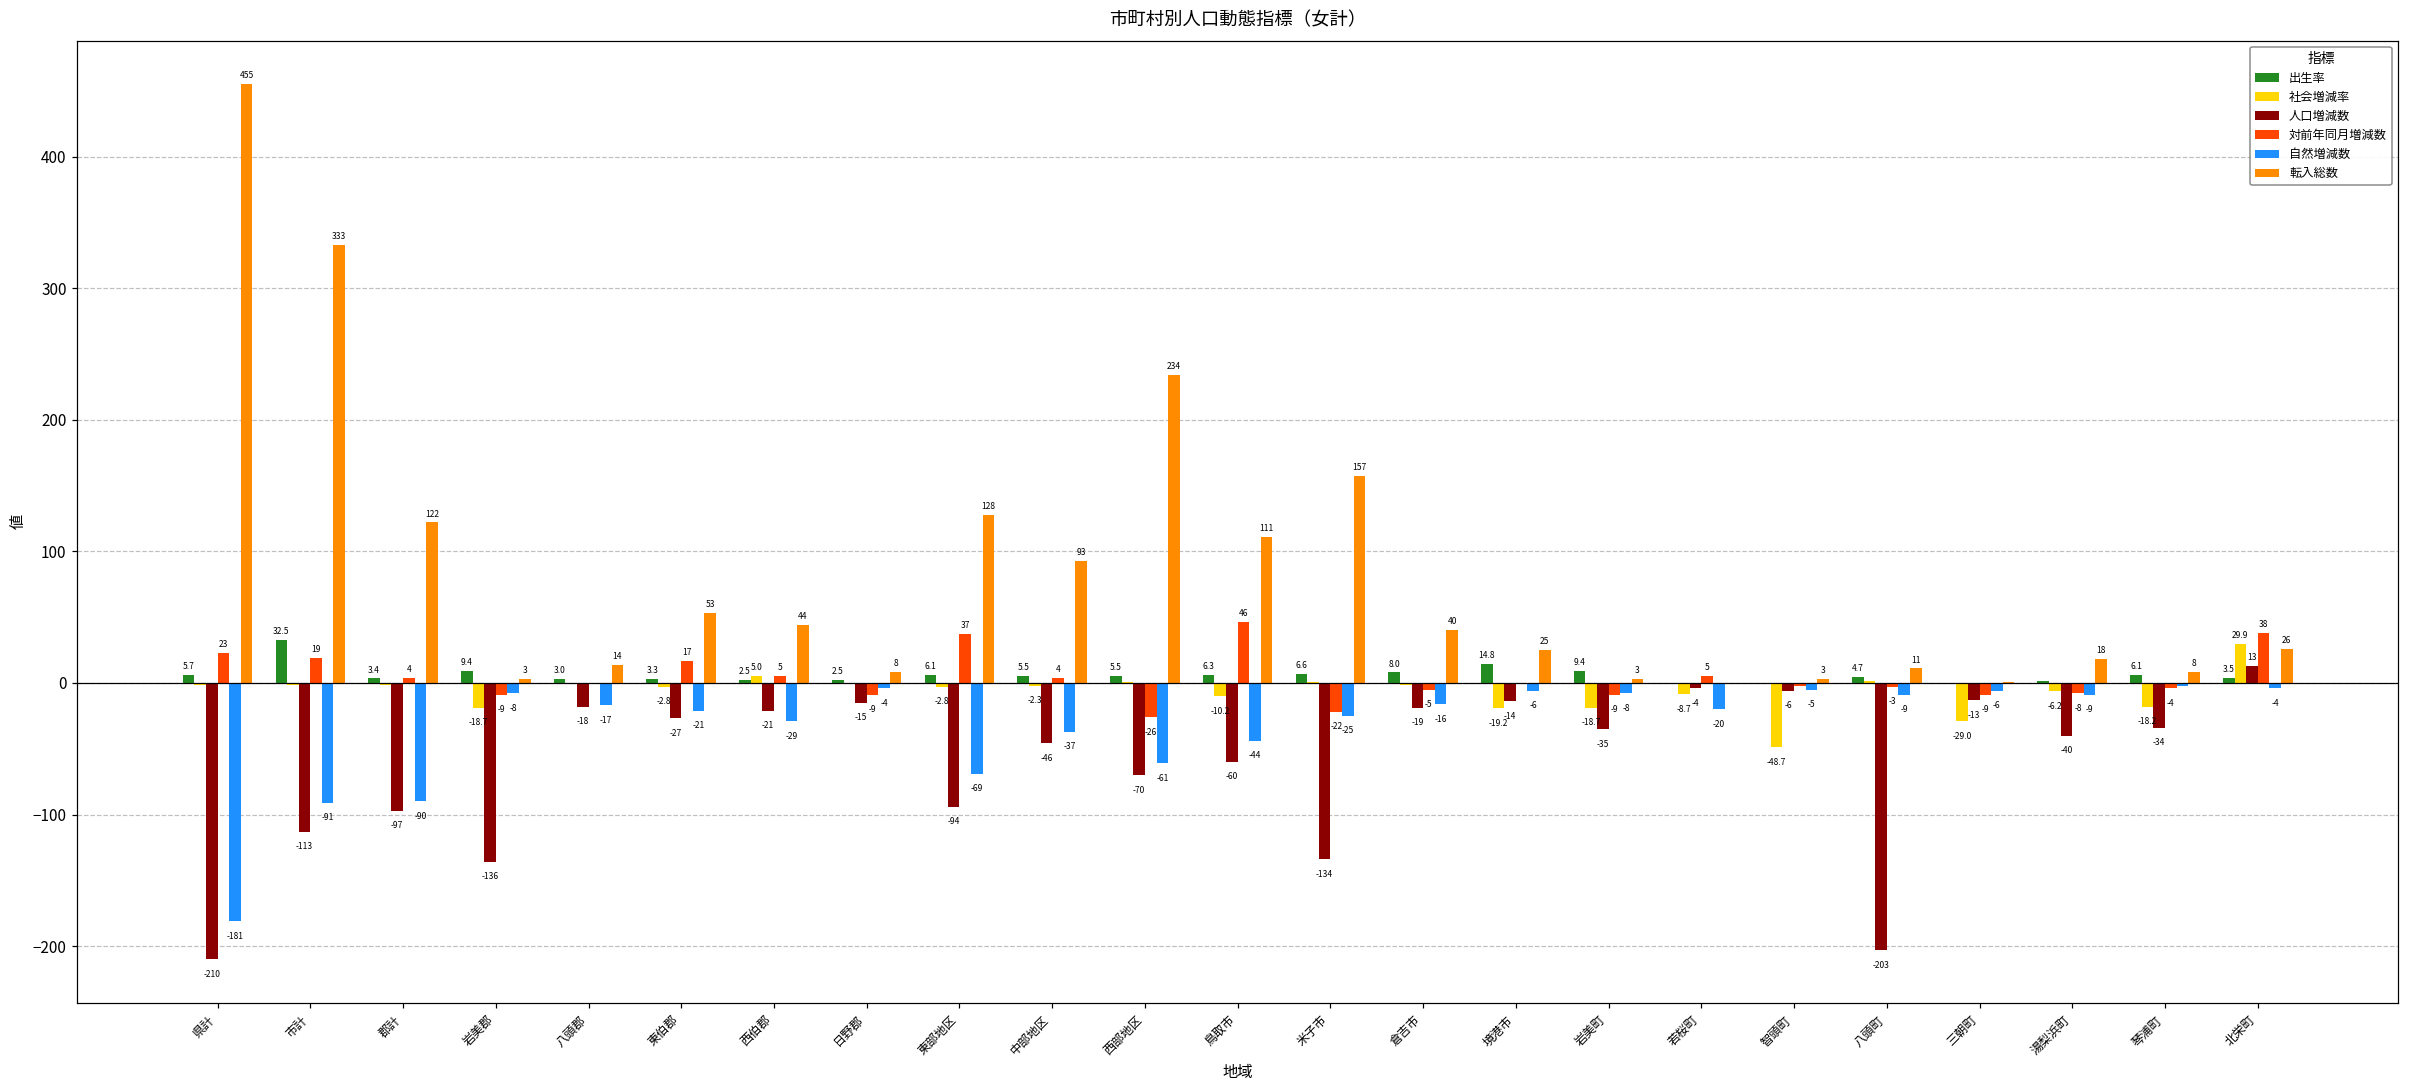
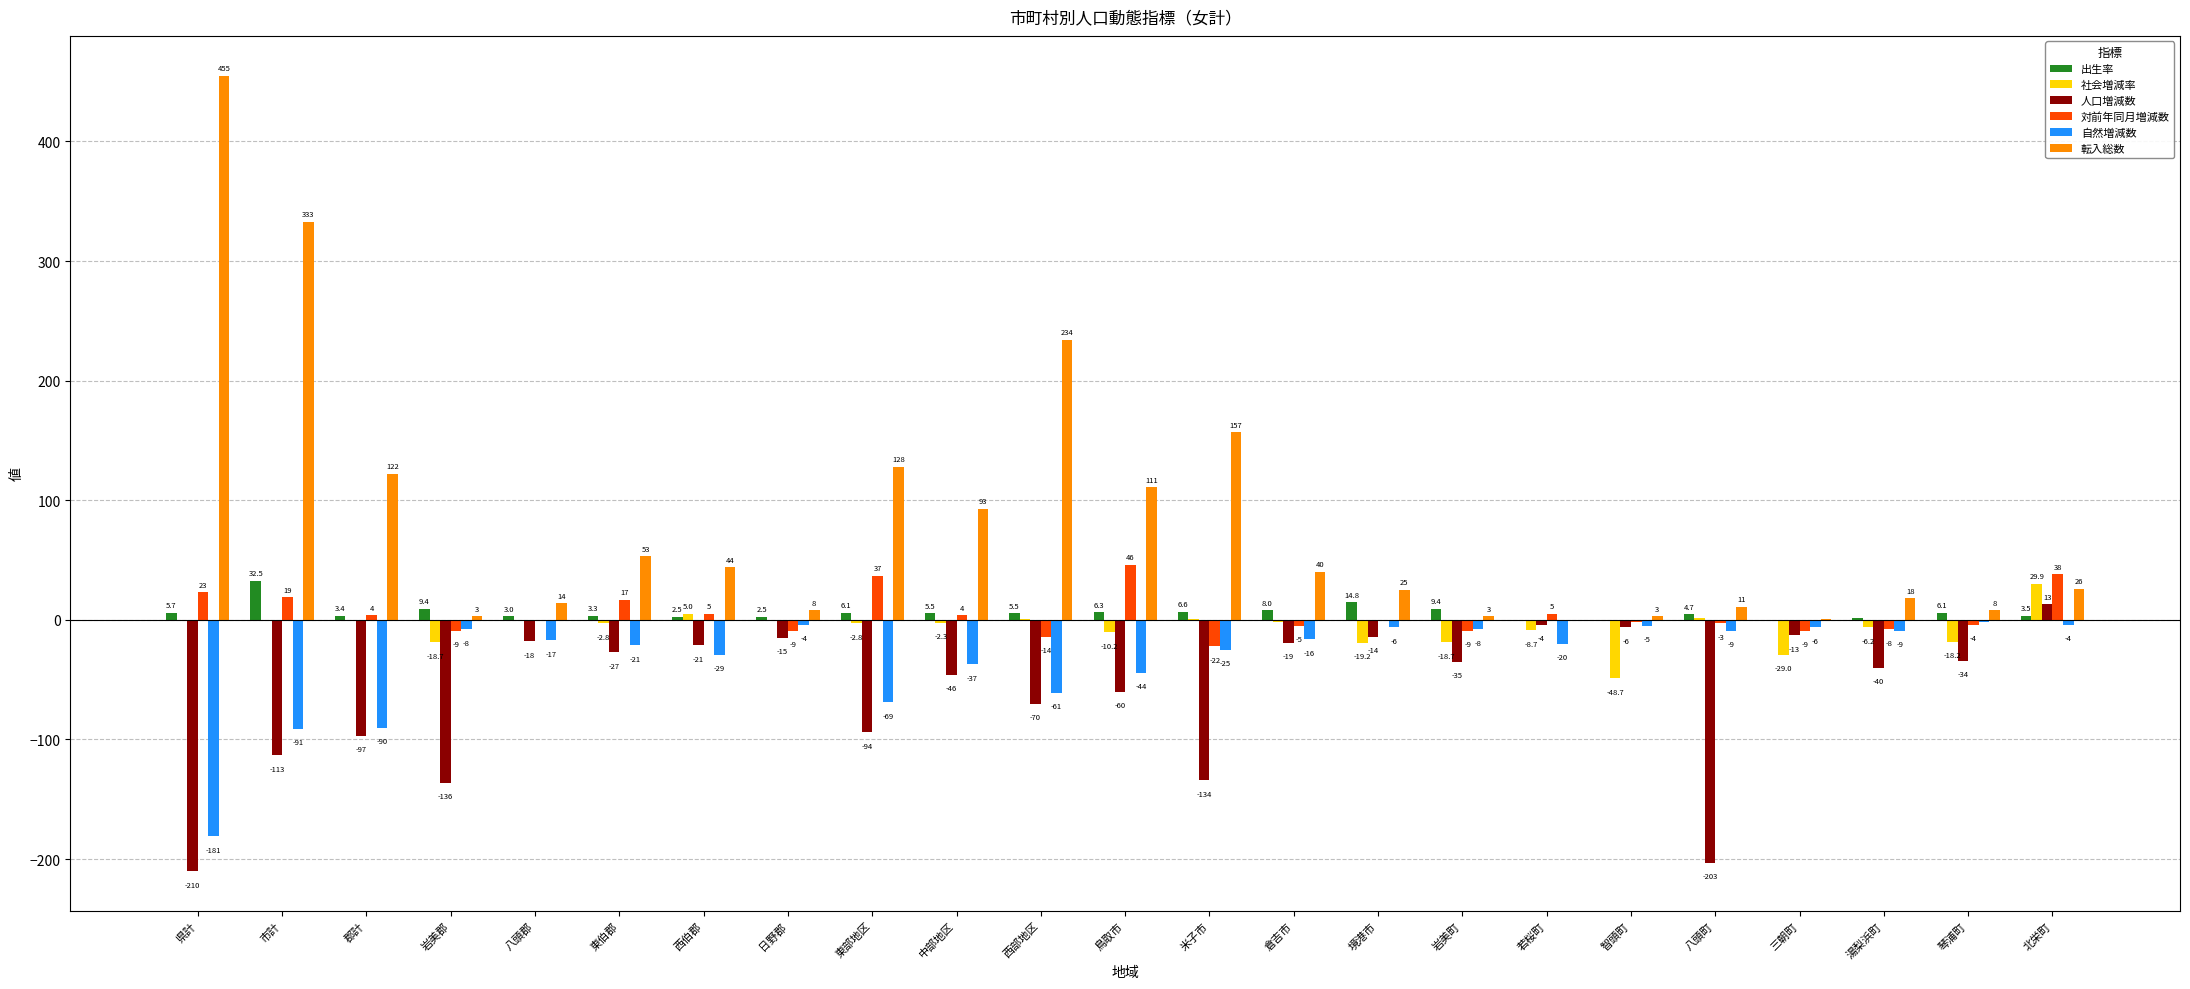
対前年同月増減数, 西部地区: -26 -> -14
